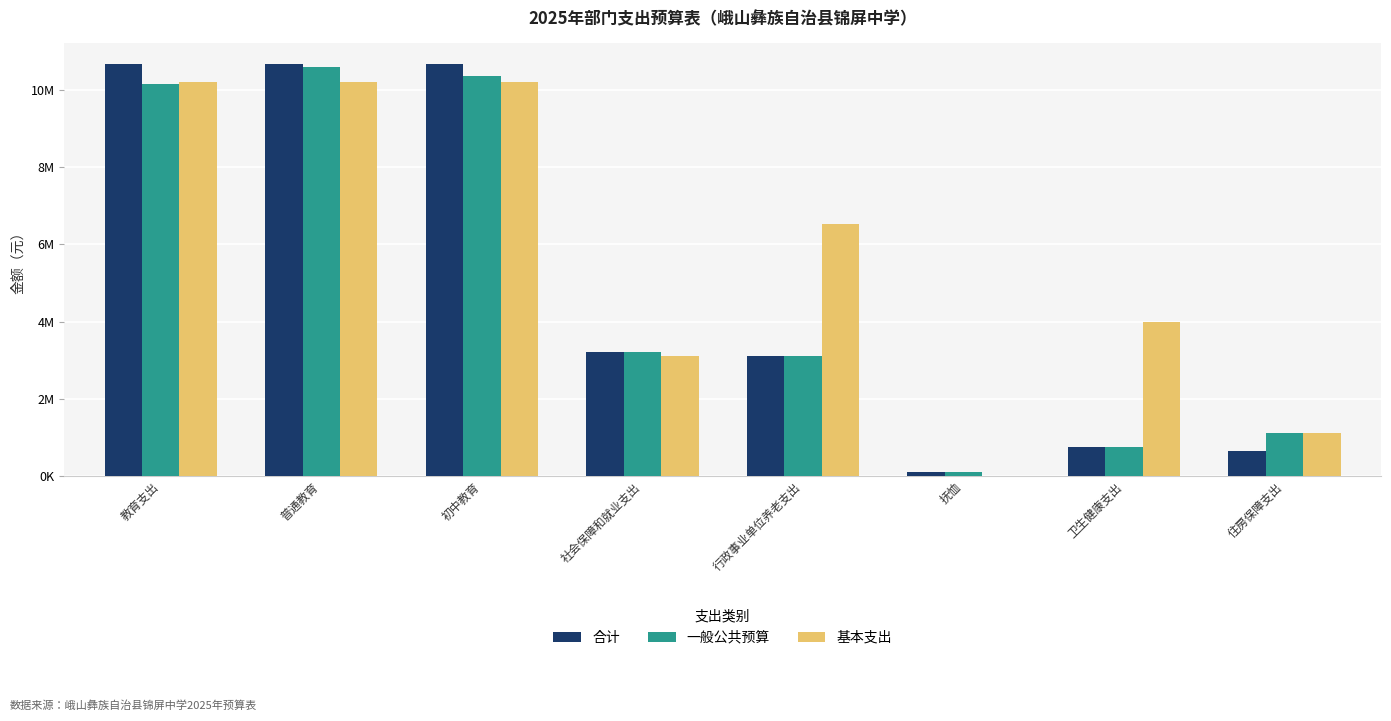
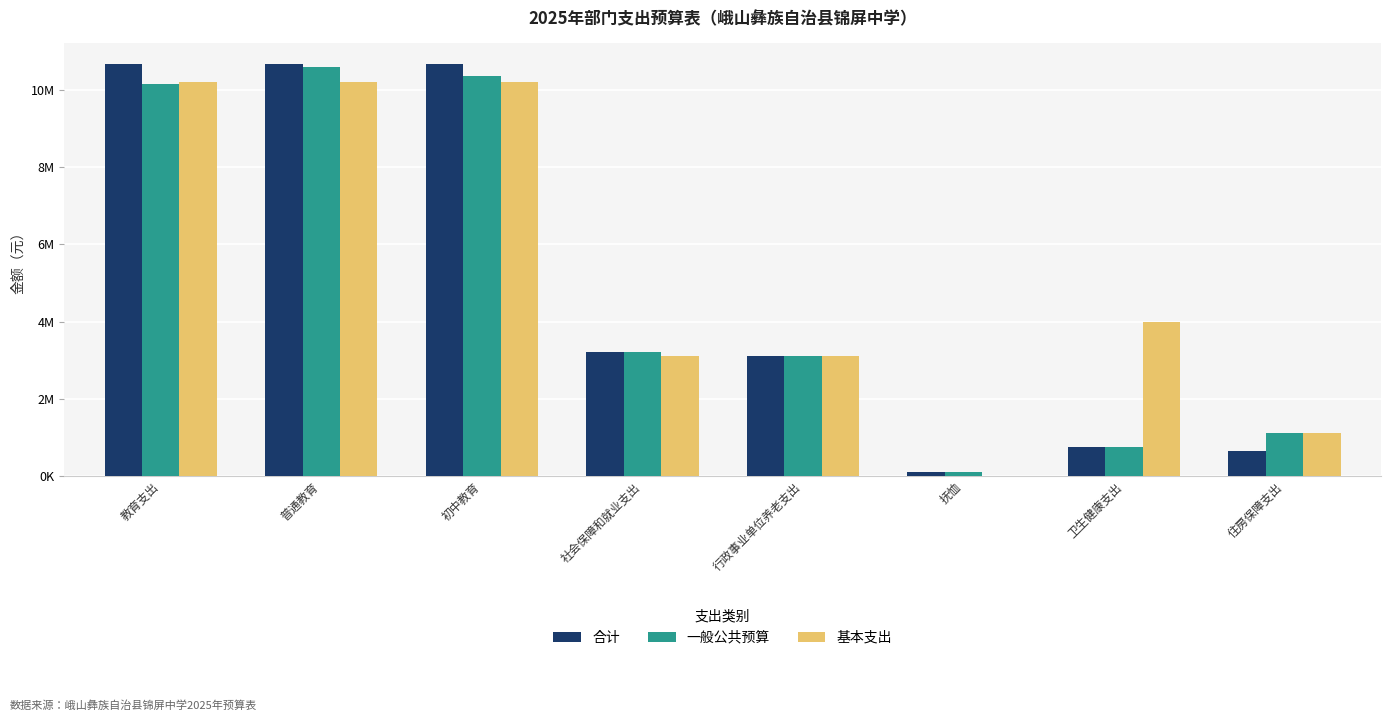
基本支出, 行政事业单位养老支出: 6500000 -> 3100000
